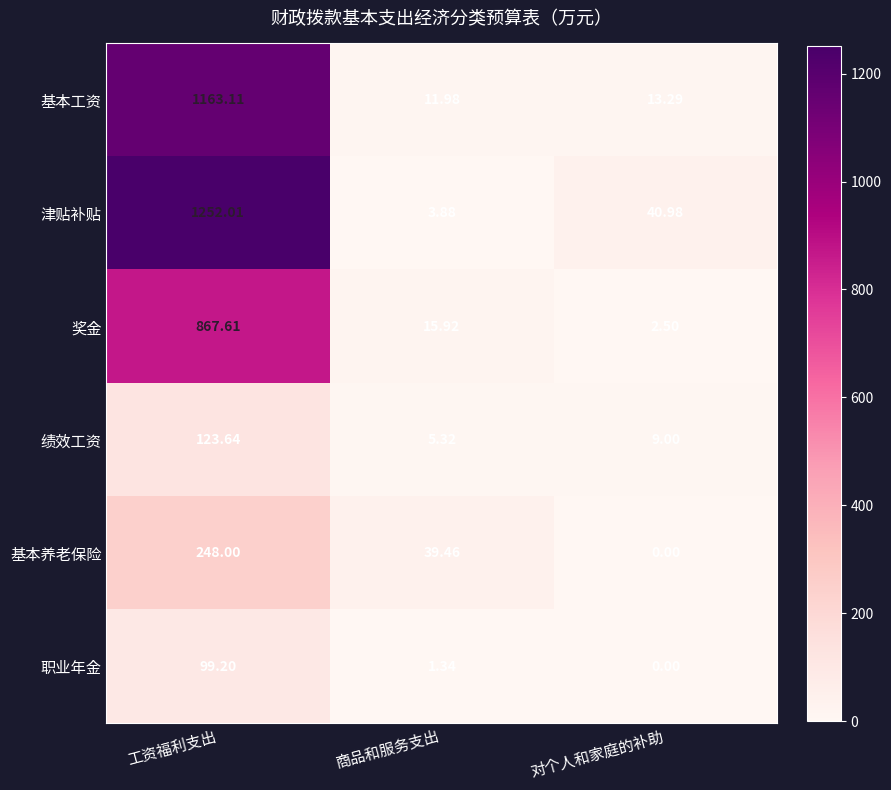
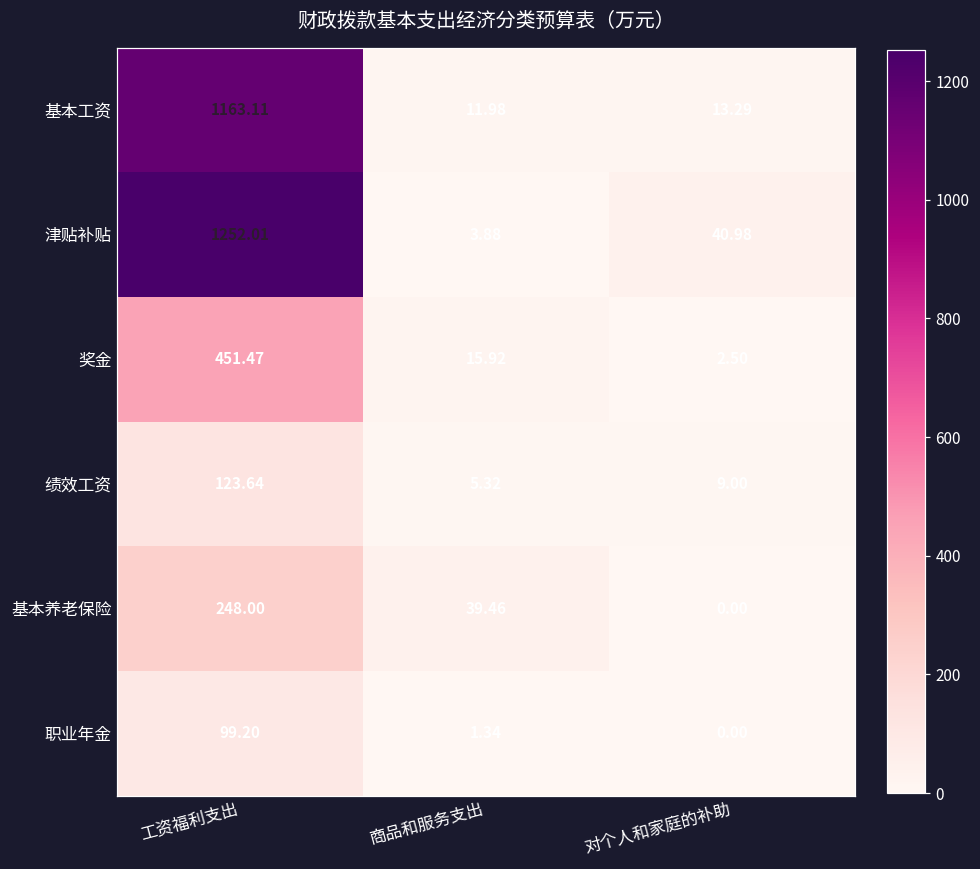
奖金, 工资福利支出: 867.61 -> 451.47
